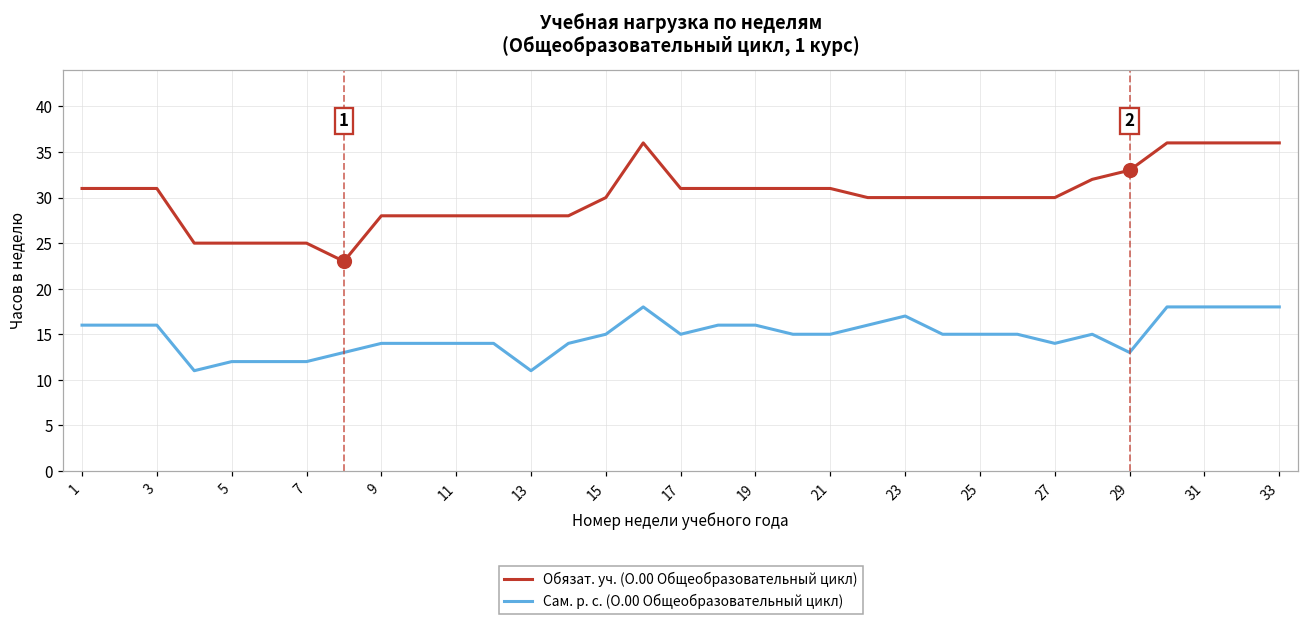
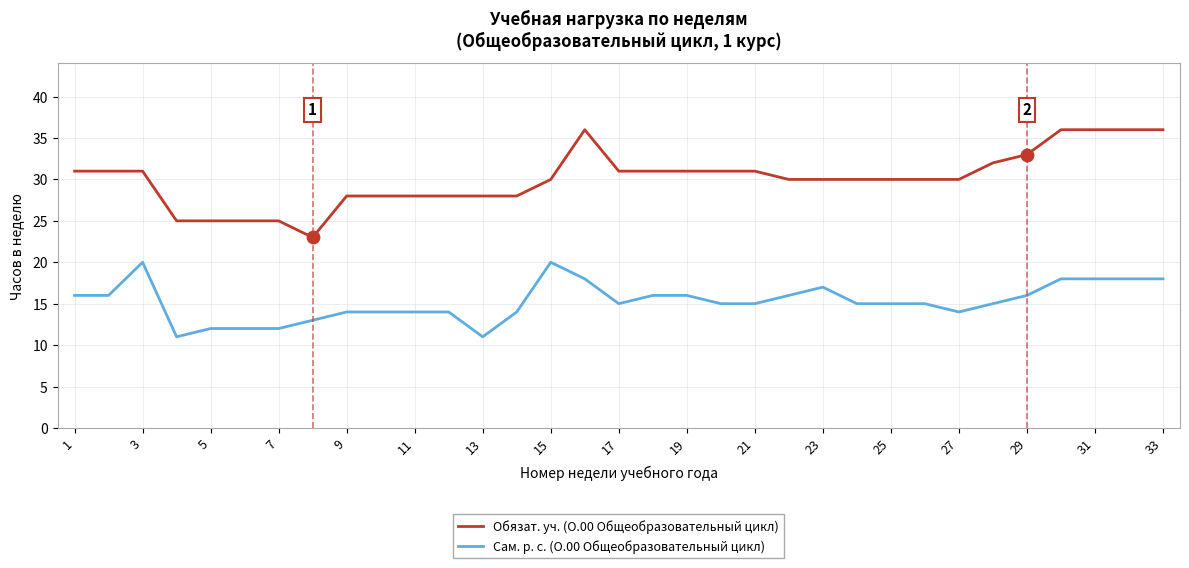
Сам. р. с. (О.00 Общеобразовательный цикл), 3: 16 -> 20
Сам. р. с. (О.00 Общеобразовательный цикл), 15: 15 -> 20
Сам. р. с. (О.00 Общеобразовательный цикл), 29: 13 -> 16
